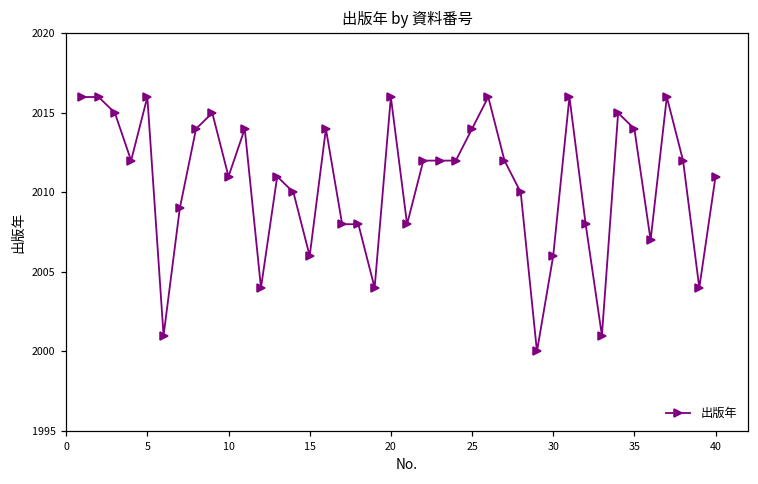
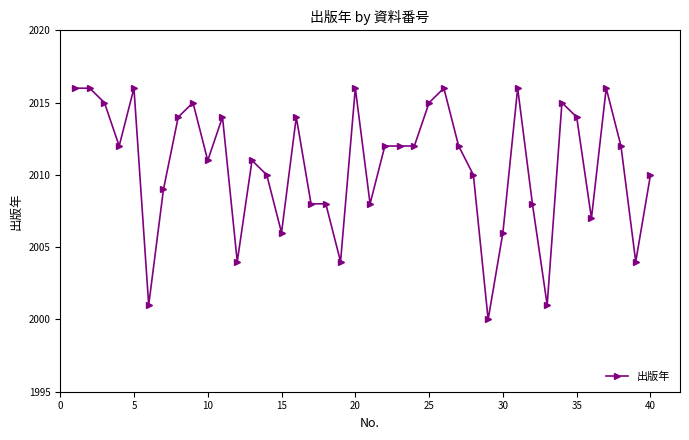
25: 2014 -> 2015
40: 2011 -> 2010
